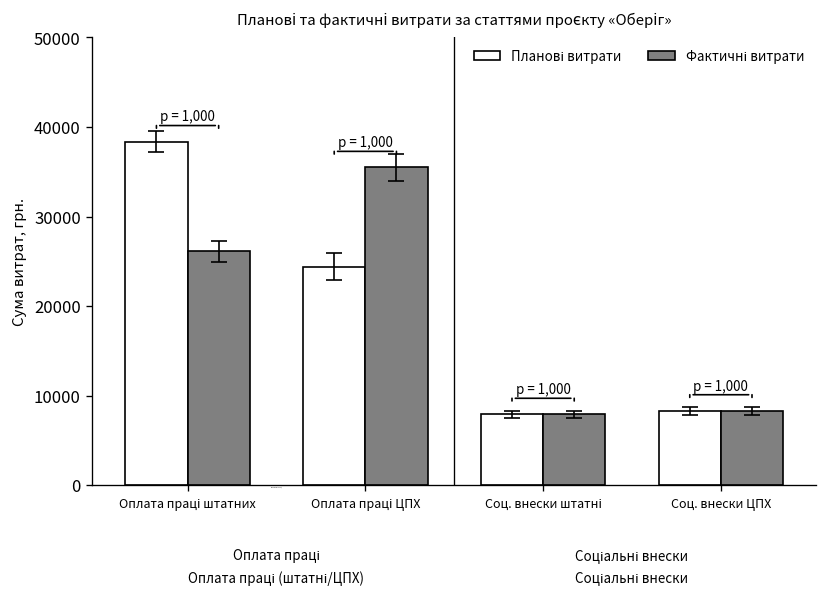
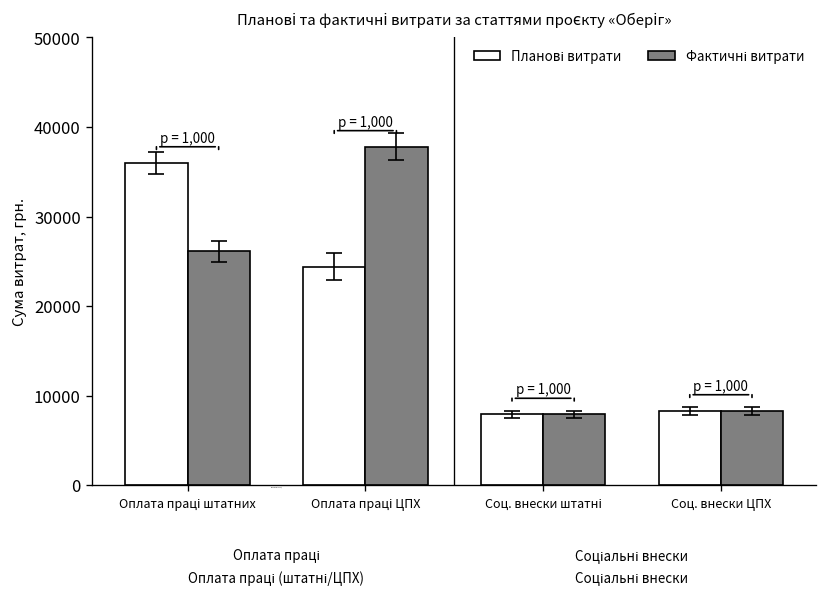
Планові витрати, Оплата праці штатних: 38000 -> 36000
Фактичні витрати, Оплата праці ЦПХ: 35000 -> 38000
